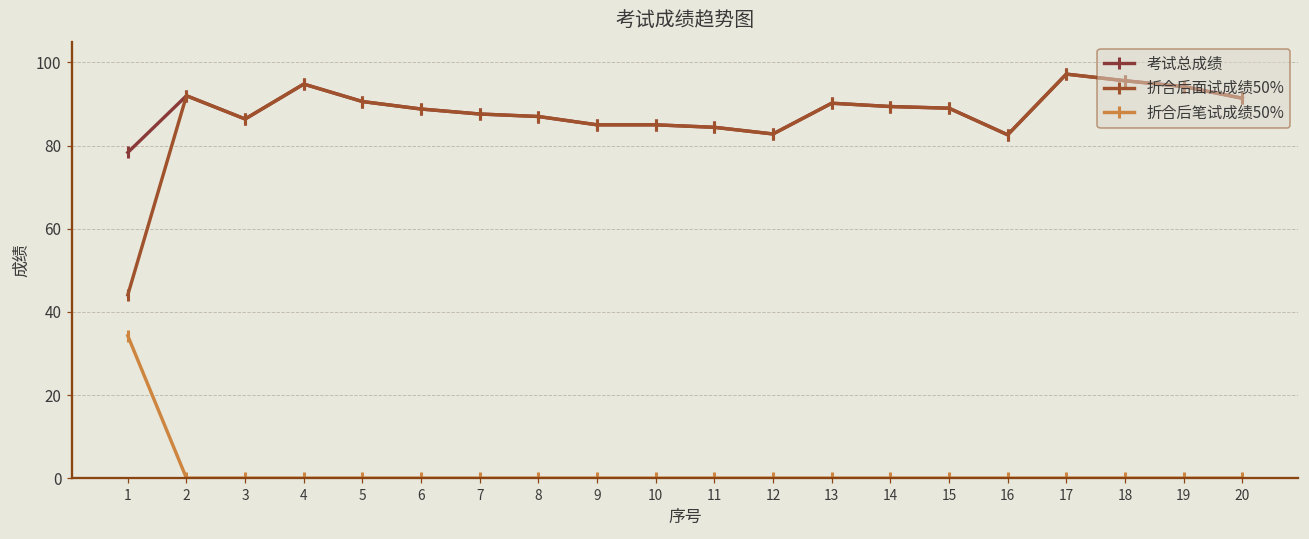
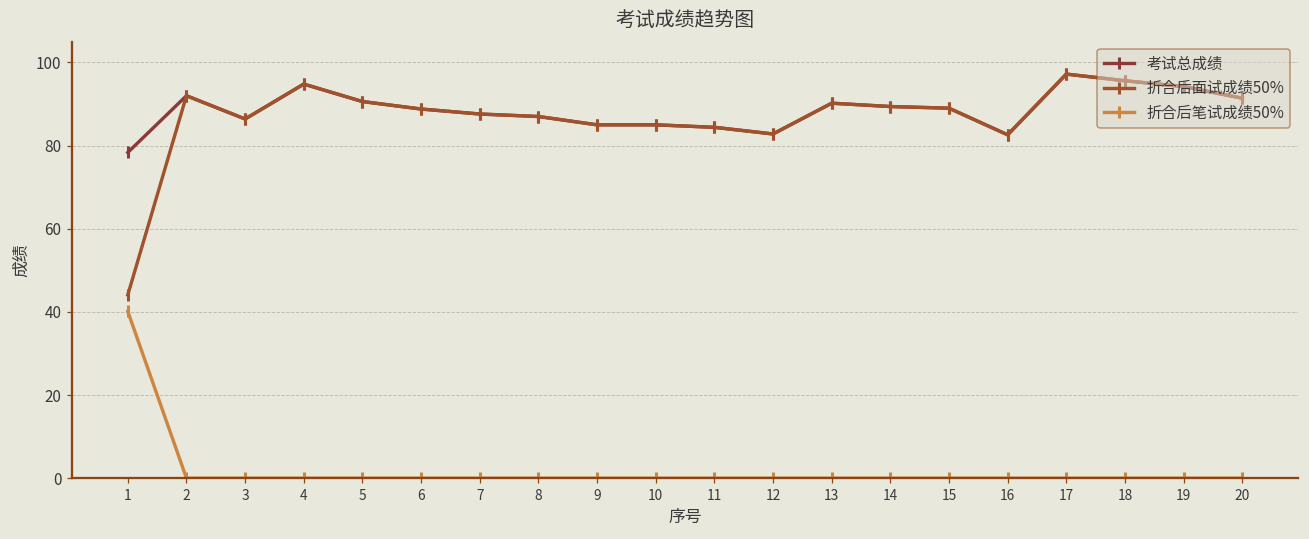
折合后笔试成绩50%, 1: 34 -> 40
